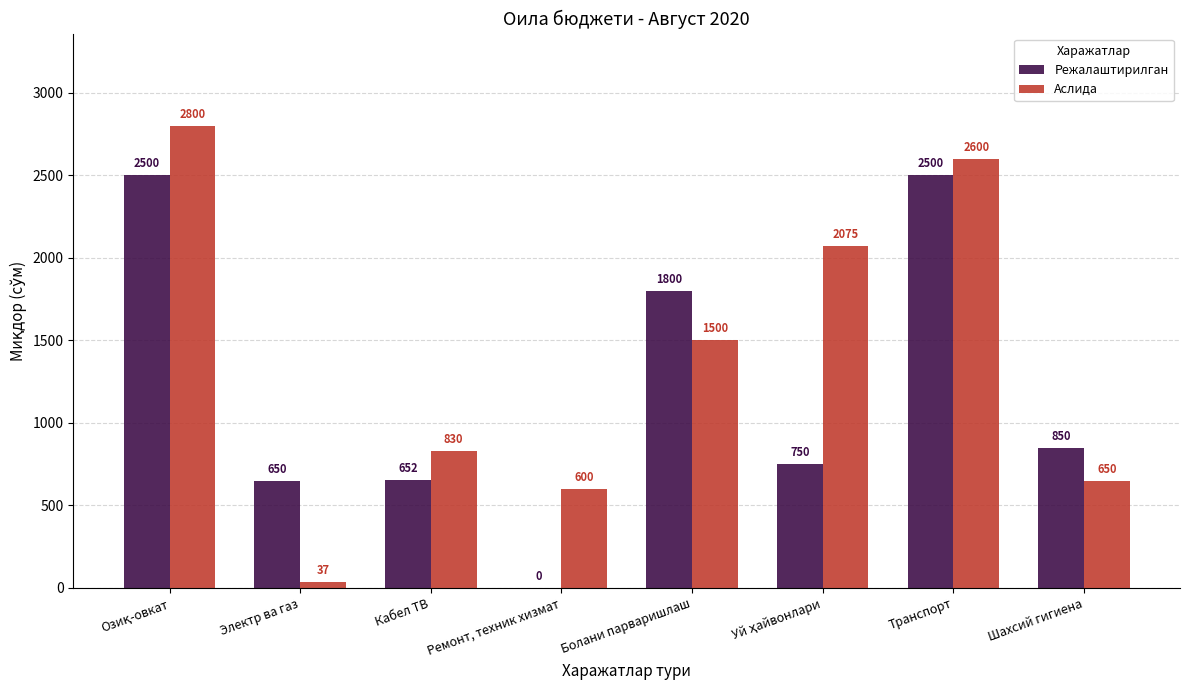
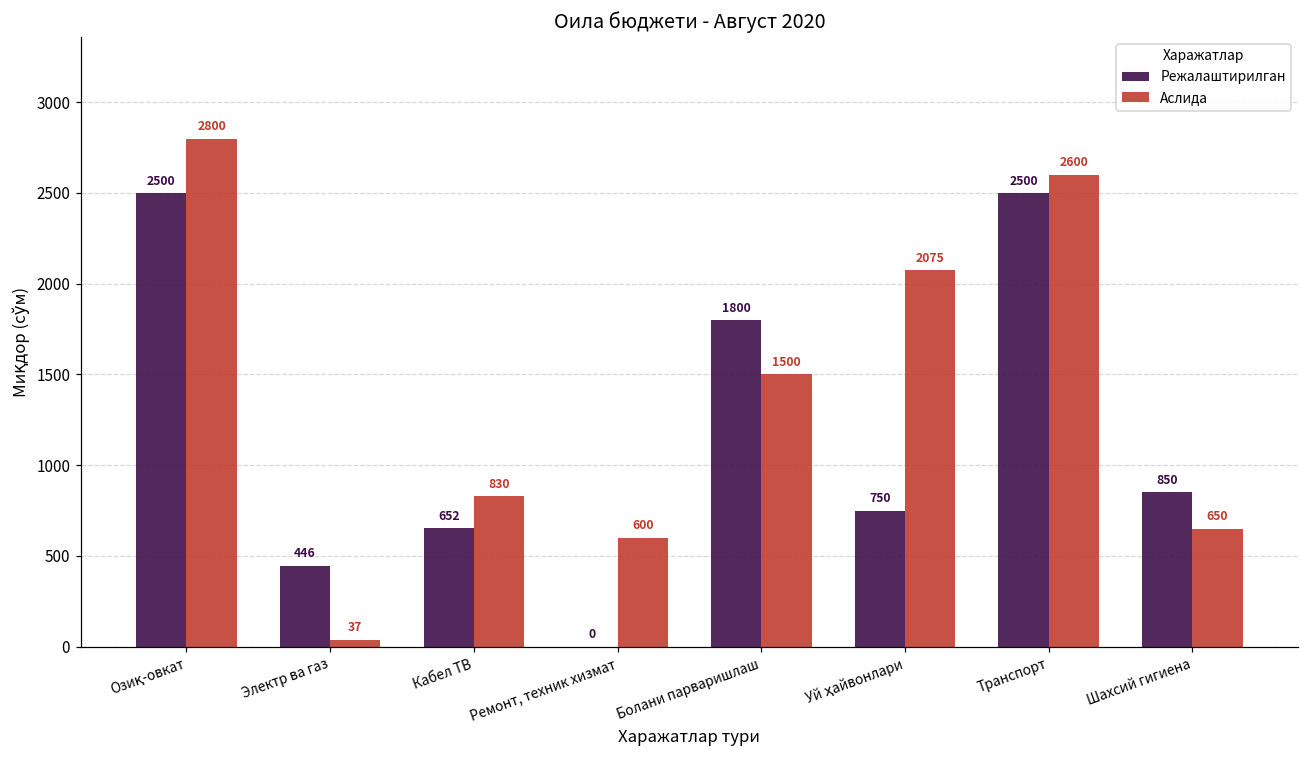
Режалаштирилган, Электр ва газ: 650 -> 446
